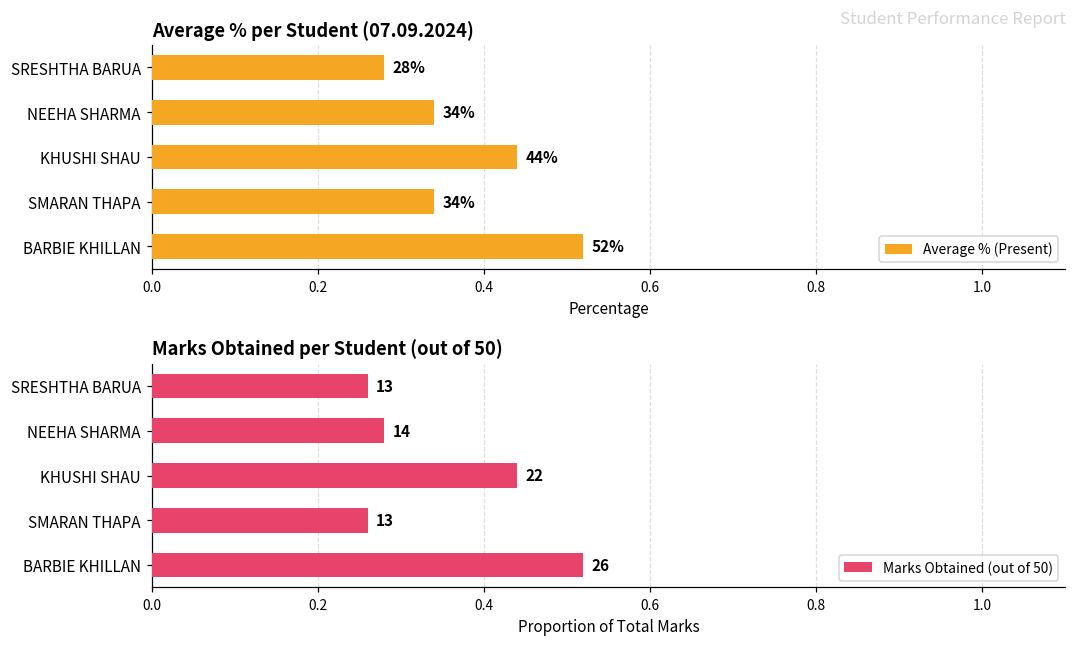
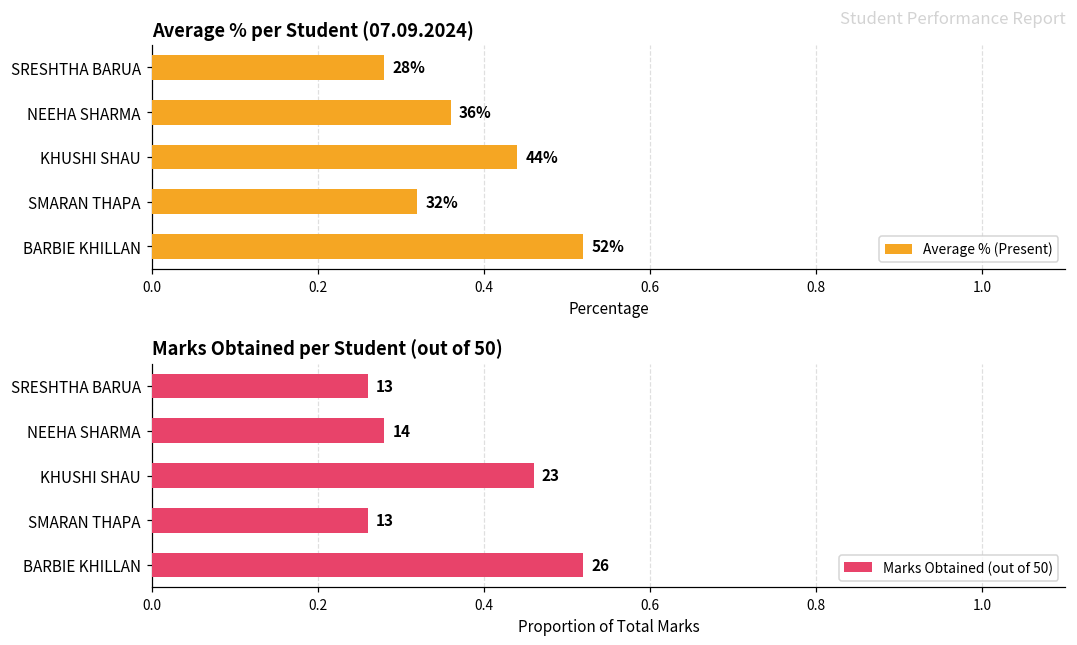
Average % per Student (07.09.2024), NEEHA SHARMA: 34% -> 36%
Average % per Student (07.09.2024), SMARAN THAPA: 34% -> 32%
Marks Obtained per Student (out of 50), KHUSHI SHAU: 22 -> 23
